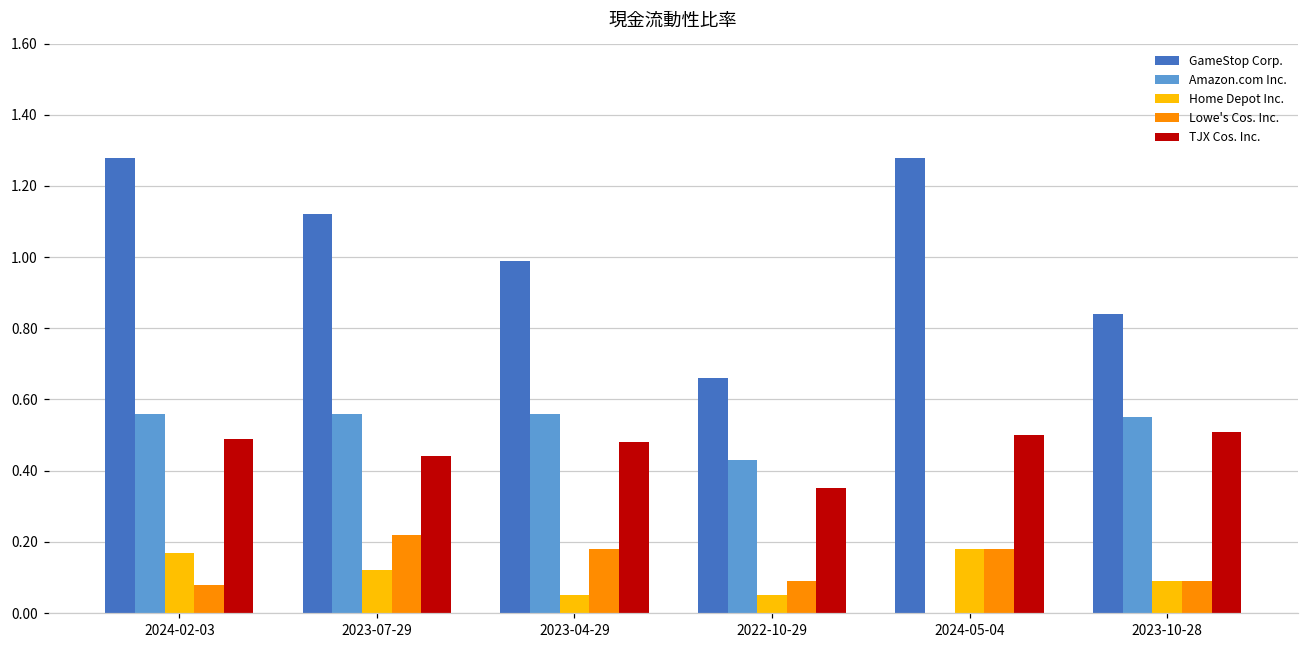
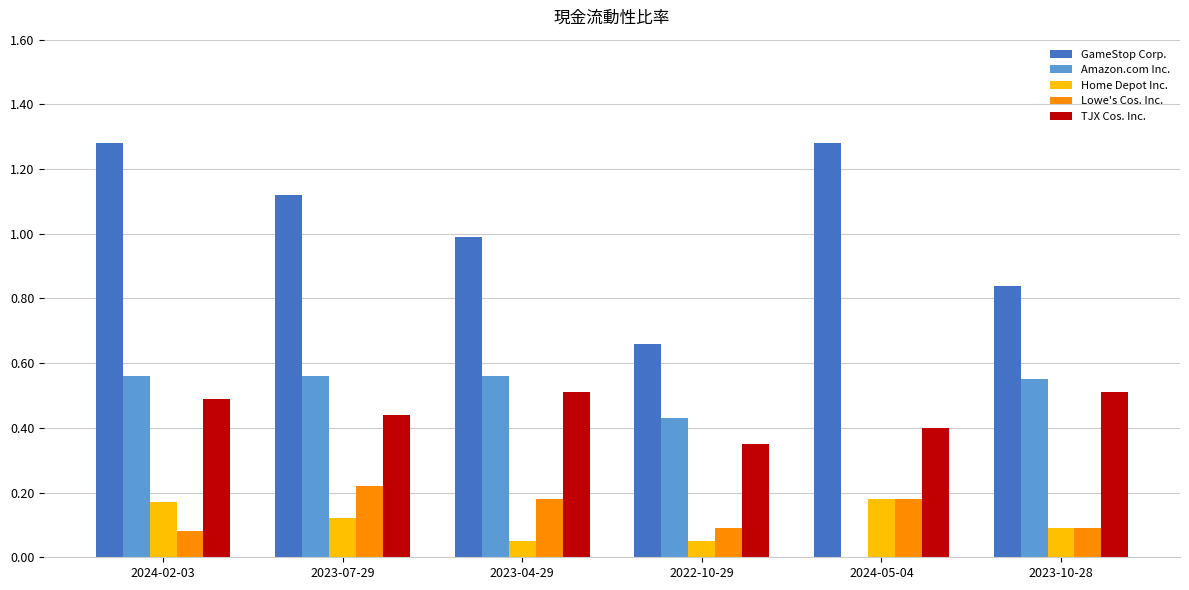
TJX Cos. Inc., 2023-04-29: 0.48 -> 0.51
TJX Cos. Inc., 2024-05-04: 0.5 -> 0.4
